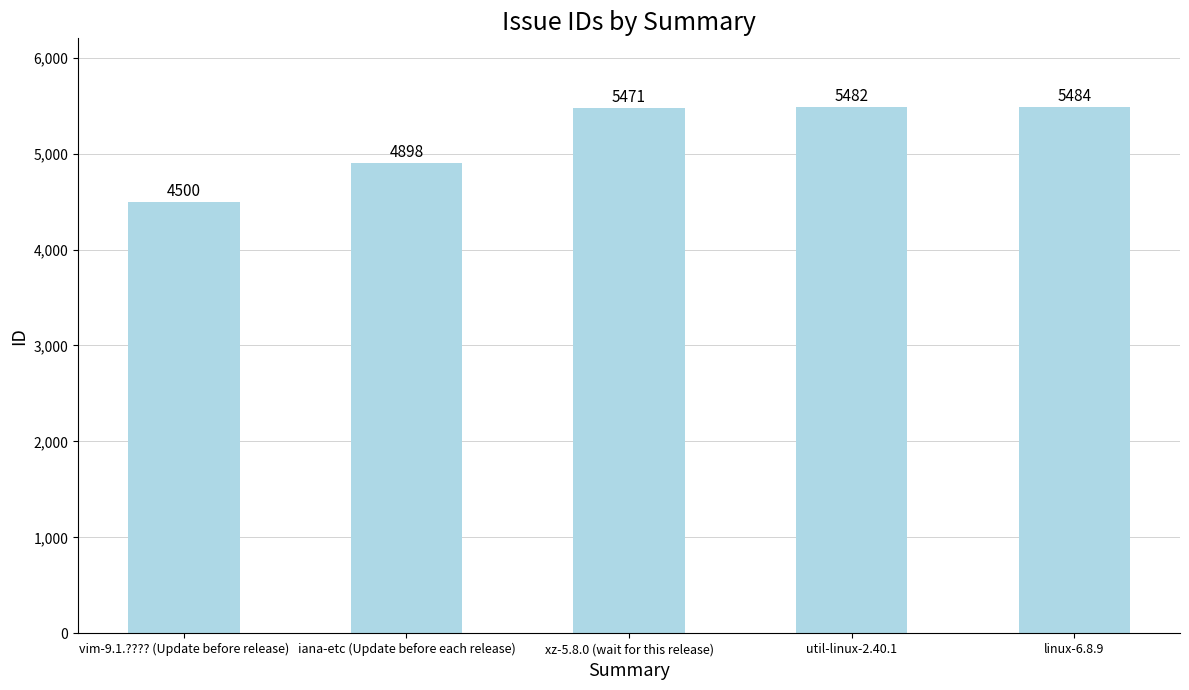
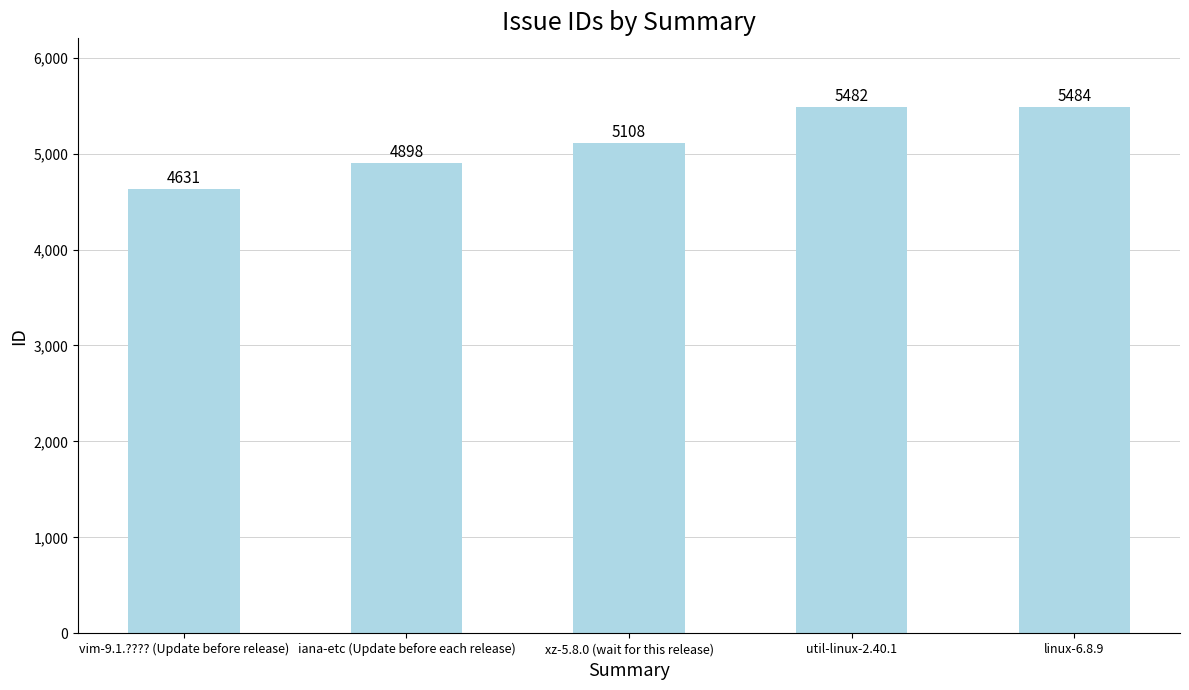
vim-9.1.???? (Update before release): 4500 -> 4631
xz-5.8.0 (wait for this release): 5471 -> 5108
